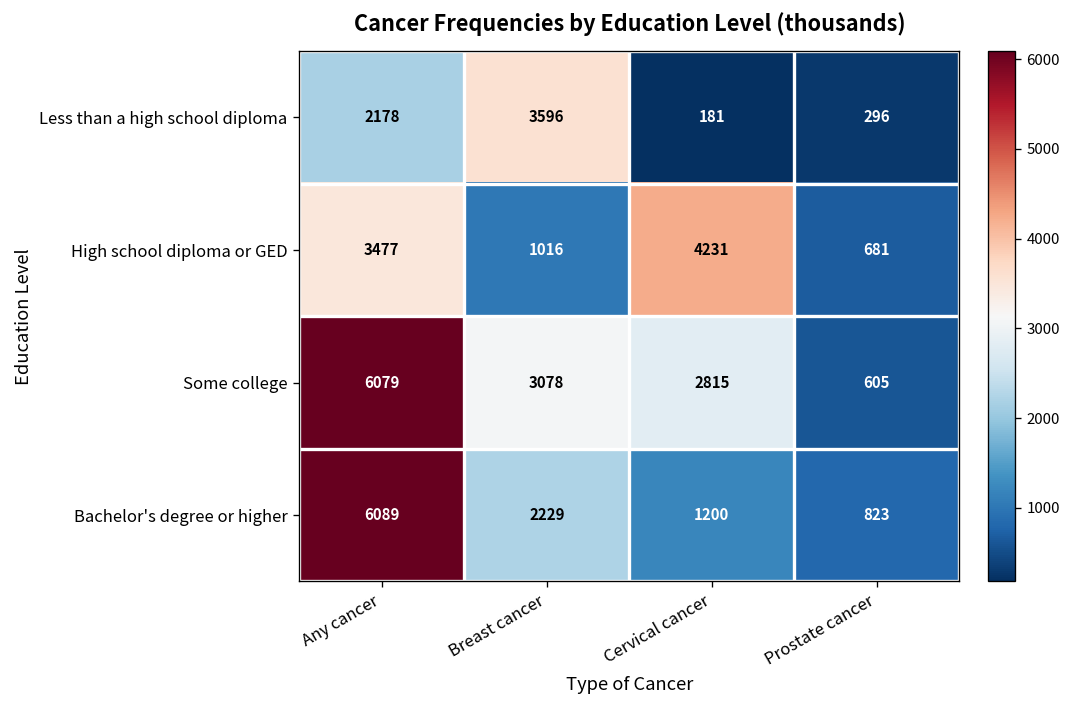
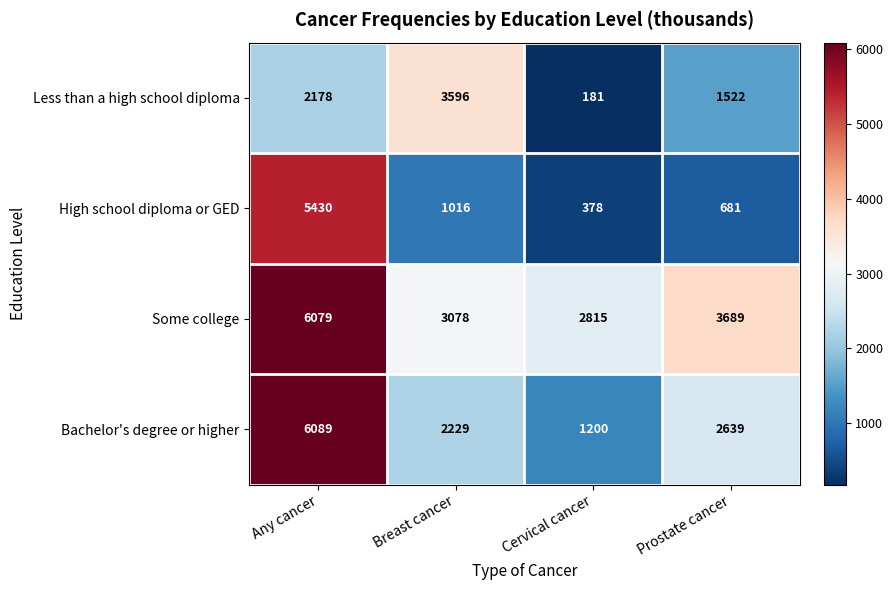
Less than a high school diploma, Prostate cancer: 296 -> 1522
High school diploma or GED, Any cancer: 3477 -> 5430
High school diploma or GED, Cervical cancer: 4231 -> 378
Some college, Prostate cancer: 605 -> 3689
Bachelor's degree or higher, Prostate cancer: 823 -> 2639
